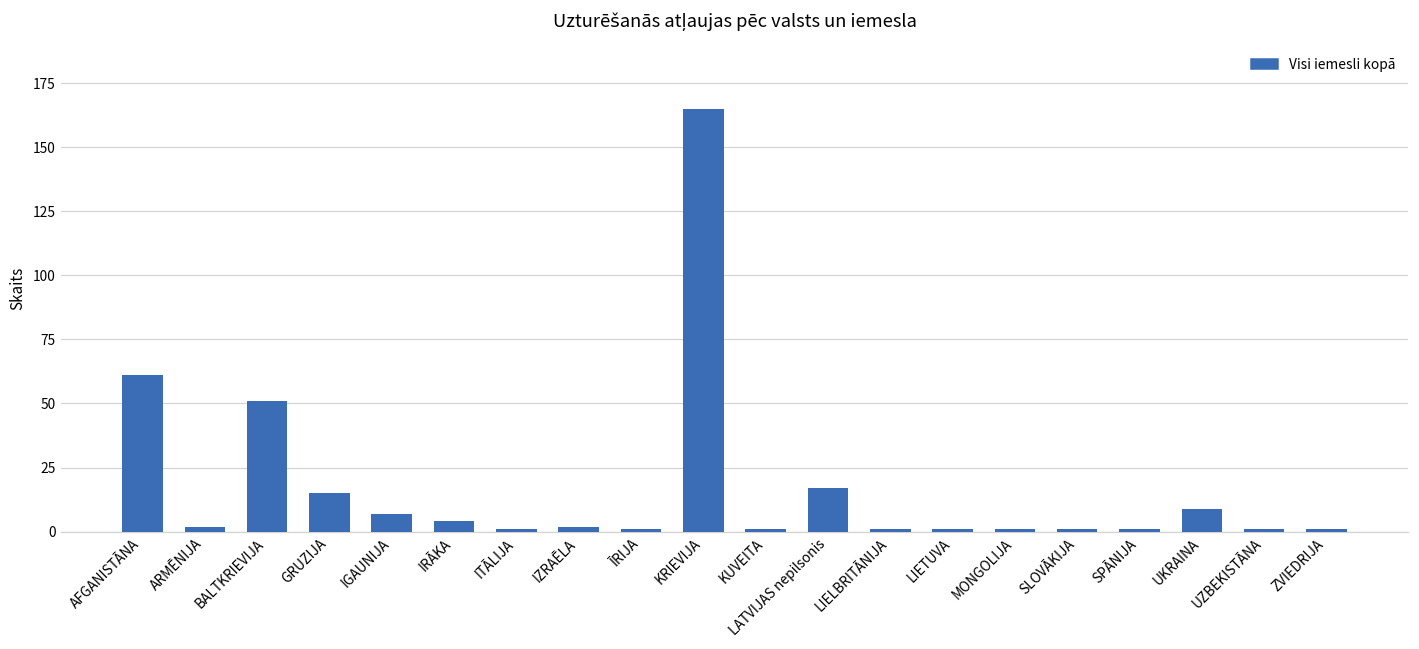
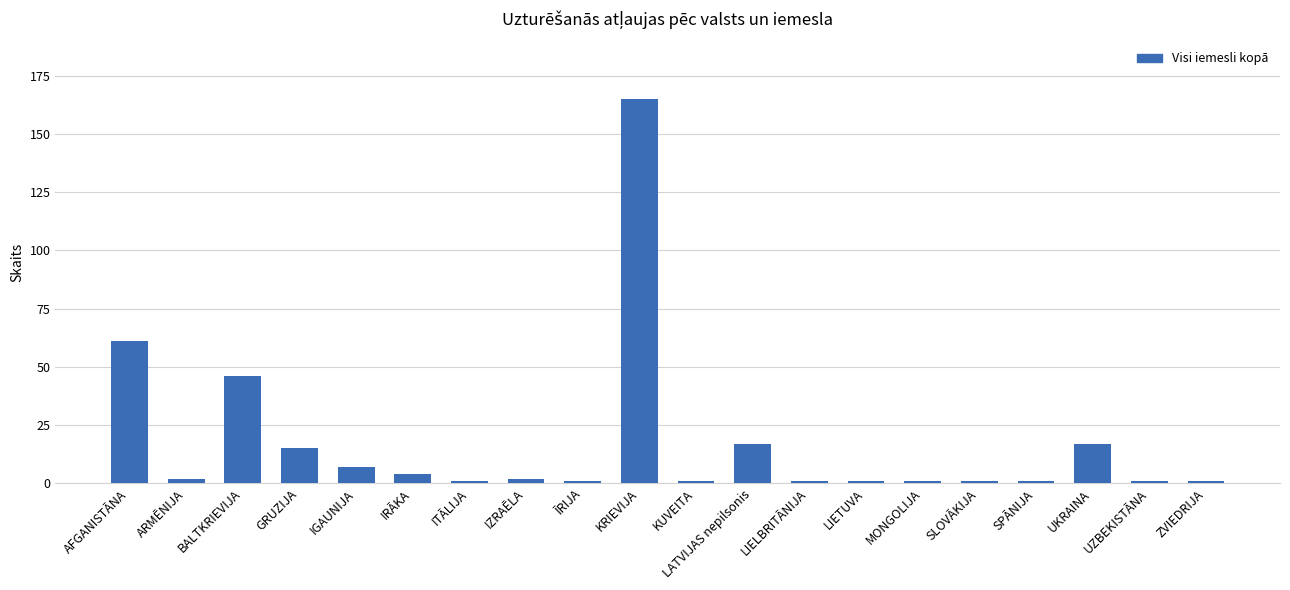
BALTKRIEVIJA: 51 -> 46
UKRAINA: 9 -> 17
